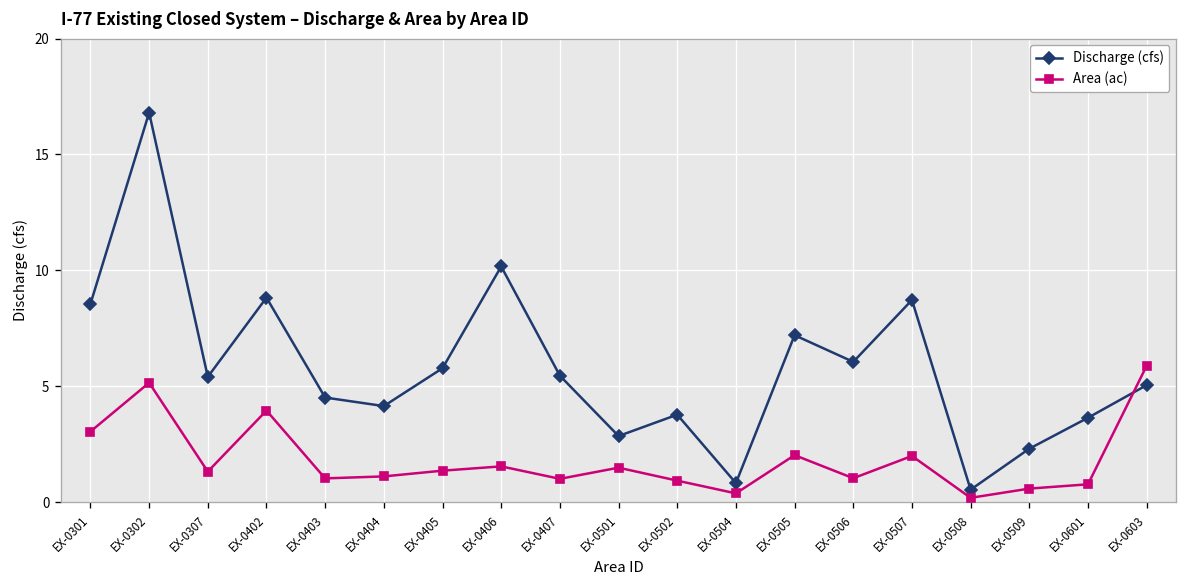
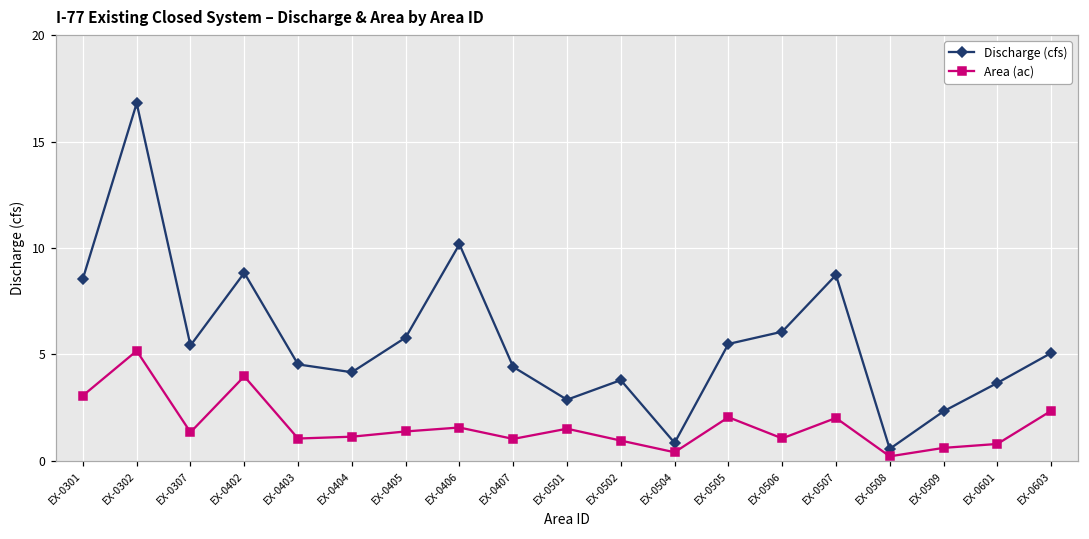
Discharge (cfs), EX-0407: 5.5 -> 4.4
Discharge (cfs), EX-0505: 7.2 -> 5.5
Area (ac), EX-0603: 5.9 -> 2.3
